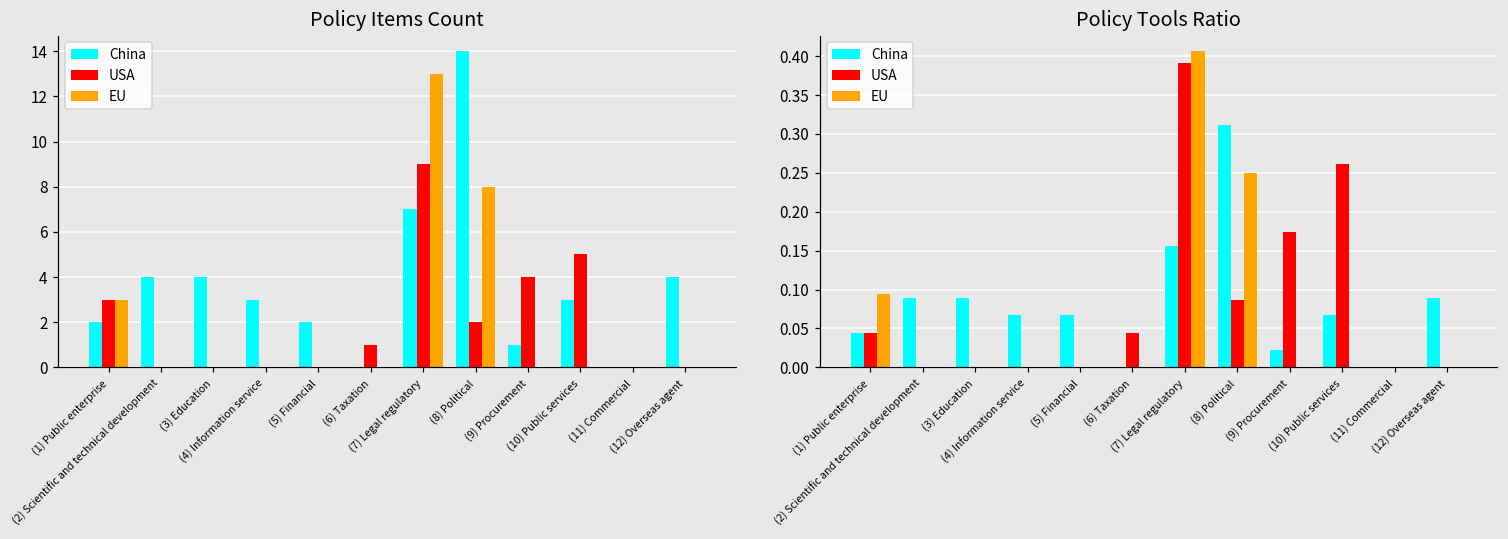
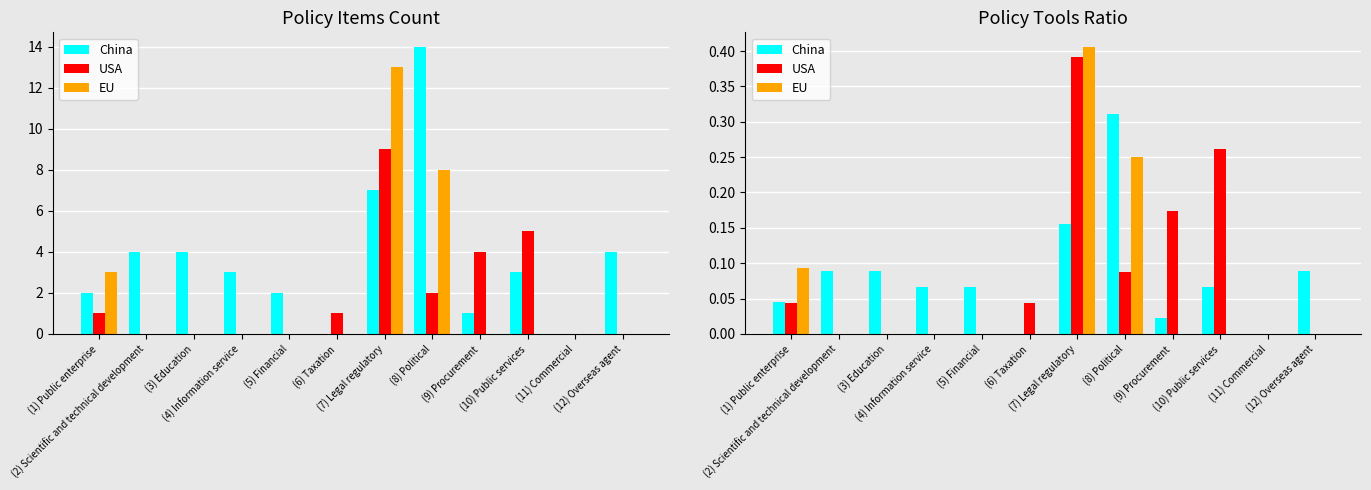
Policy Items Count, USA, (1) Public enterprise: 3 -> 1
